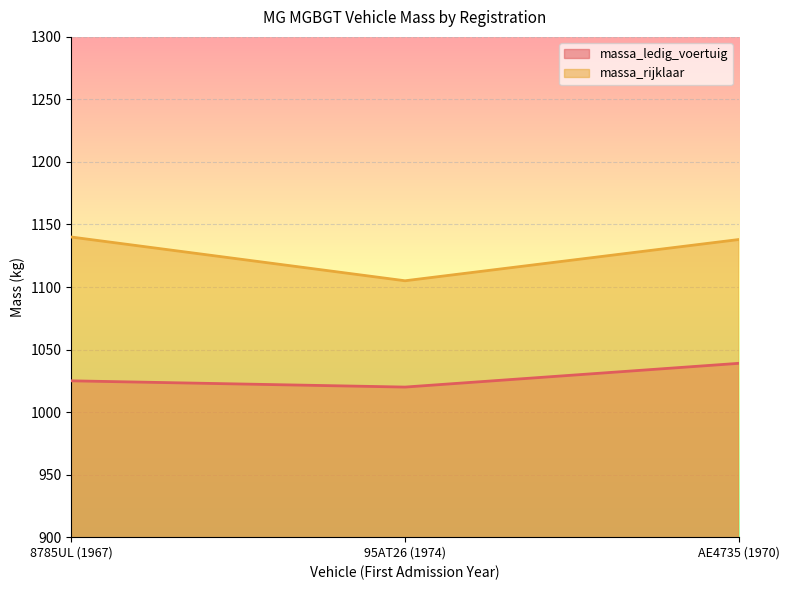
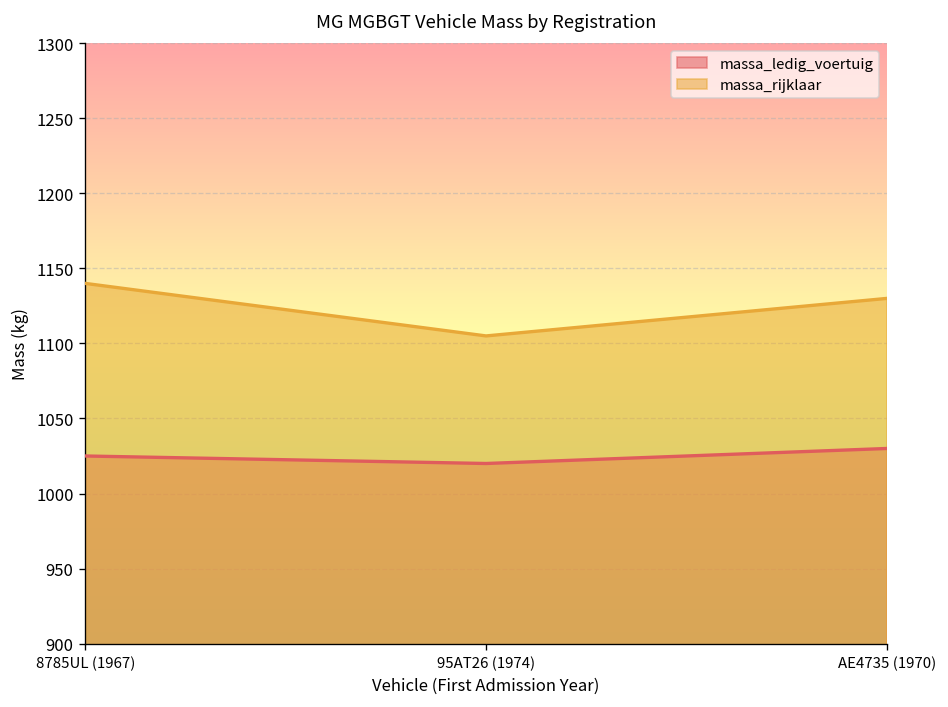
massa_ledig_voertuig, AE4735 (1970): 1039 -> 1030
massa_rijklaar, AE4735 (1970): 1138 -> 1130
